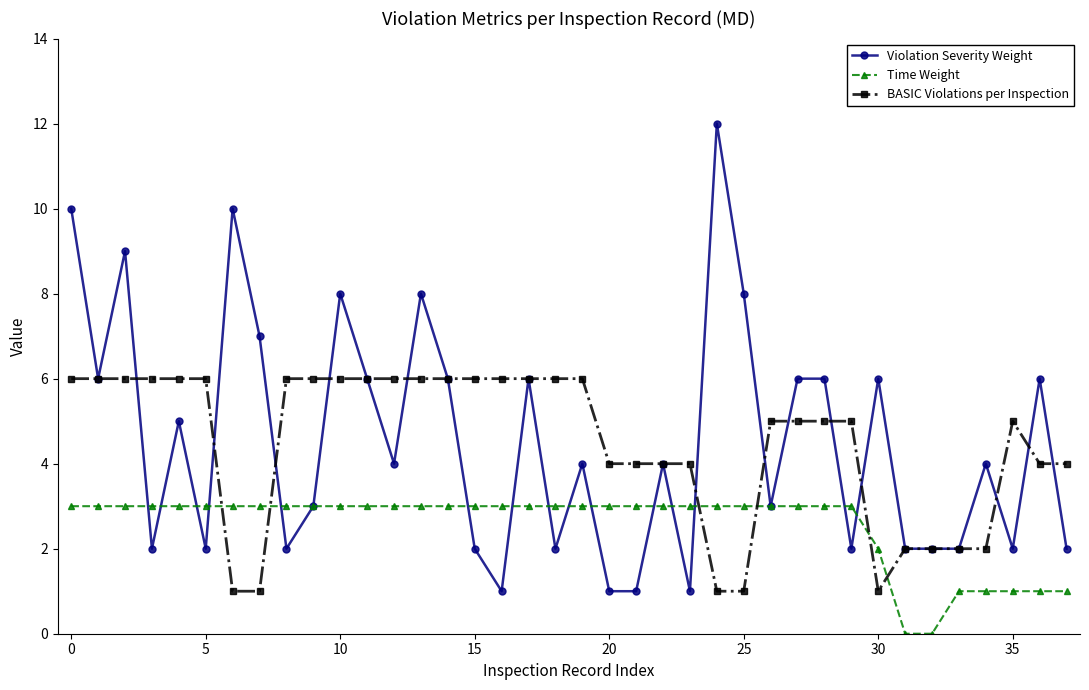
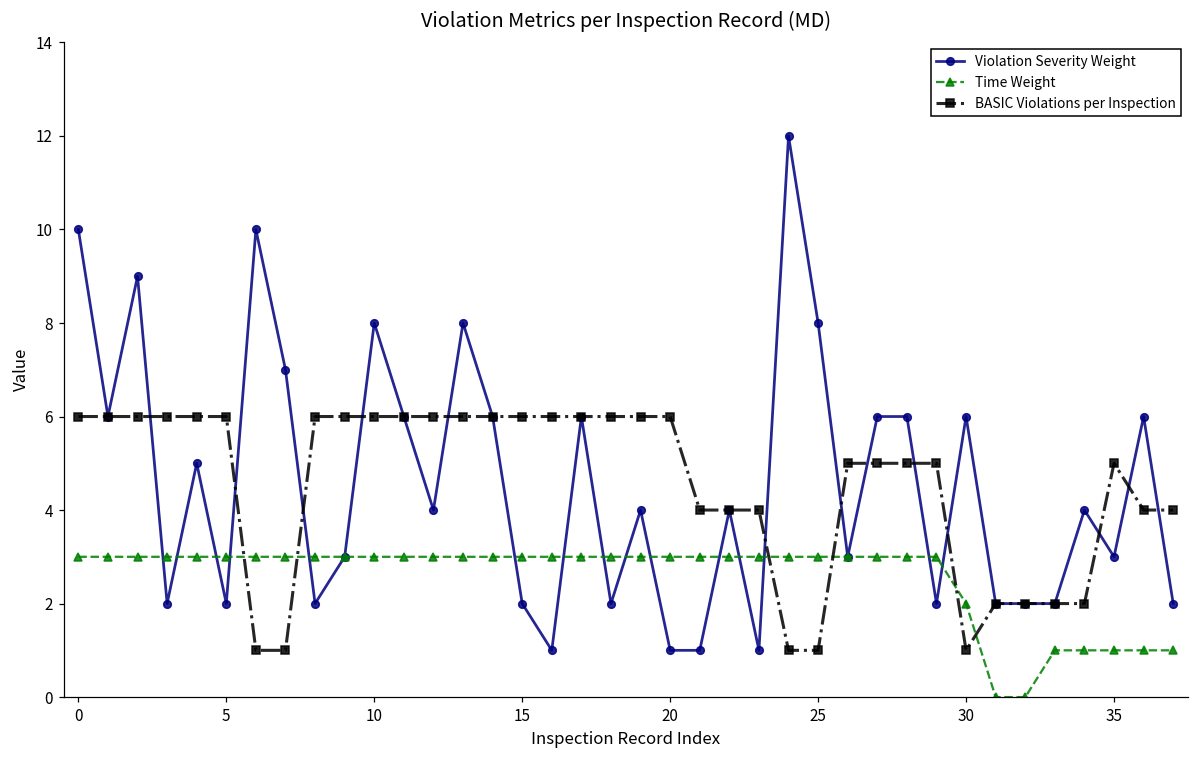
BASIC Violations per Inspection, 20: 4 -> 6
Violation Severity Weight, 35: 2 -> 3
